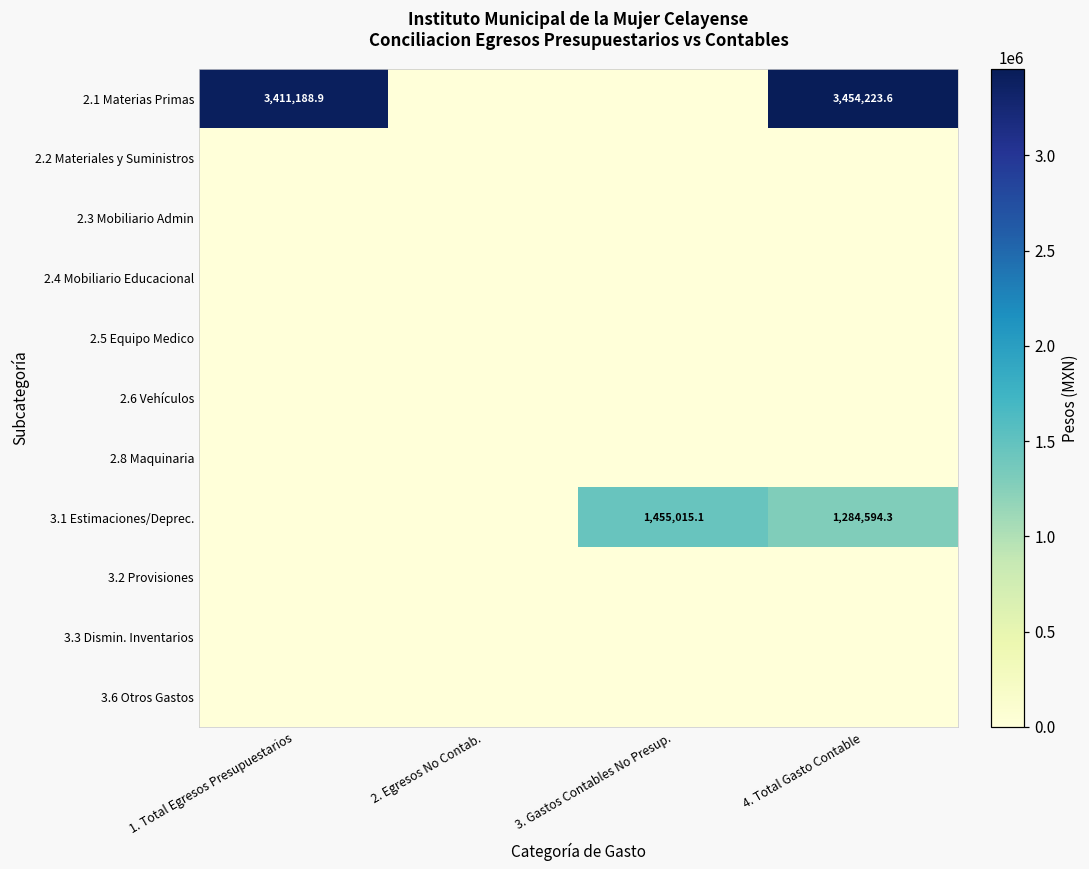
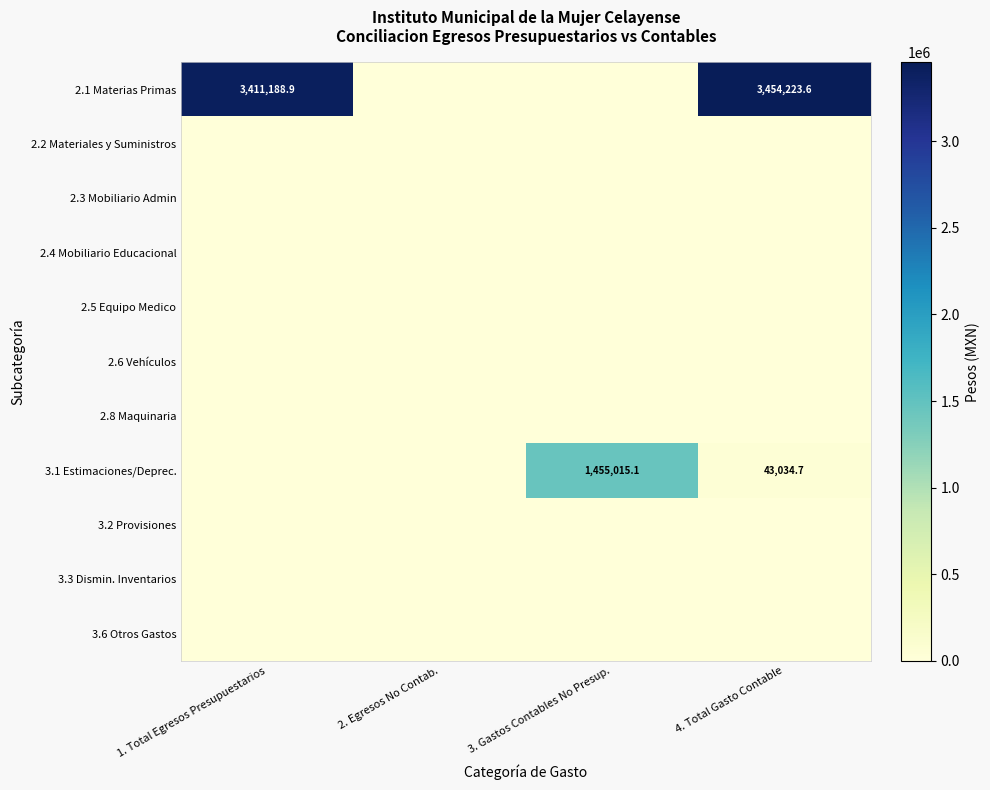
3.1 Estimaciones/Deprec., 4. Total Gasto Contable: 1,284,594.3 -> 43,034.7
